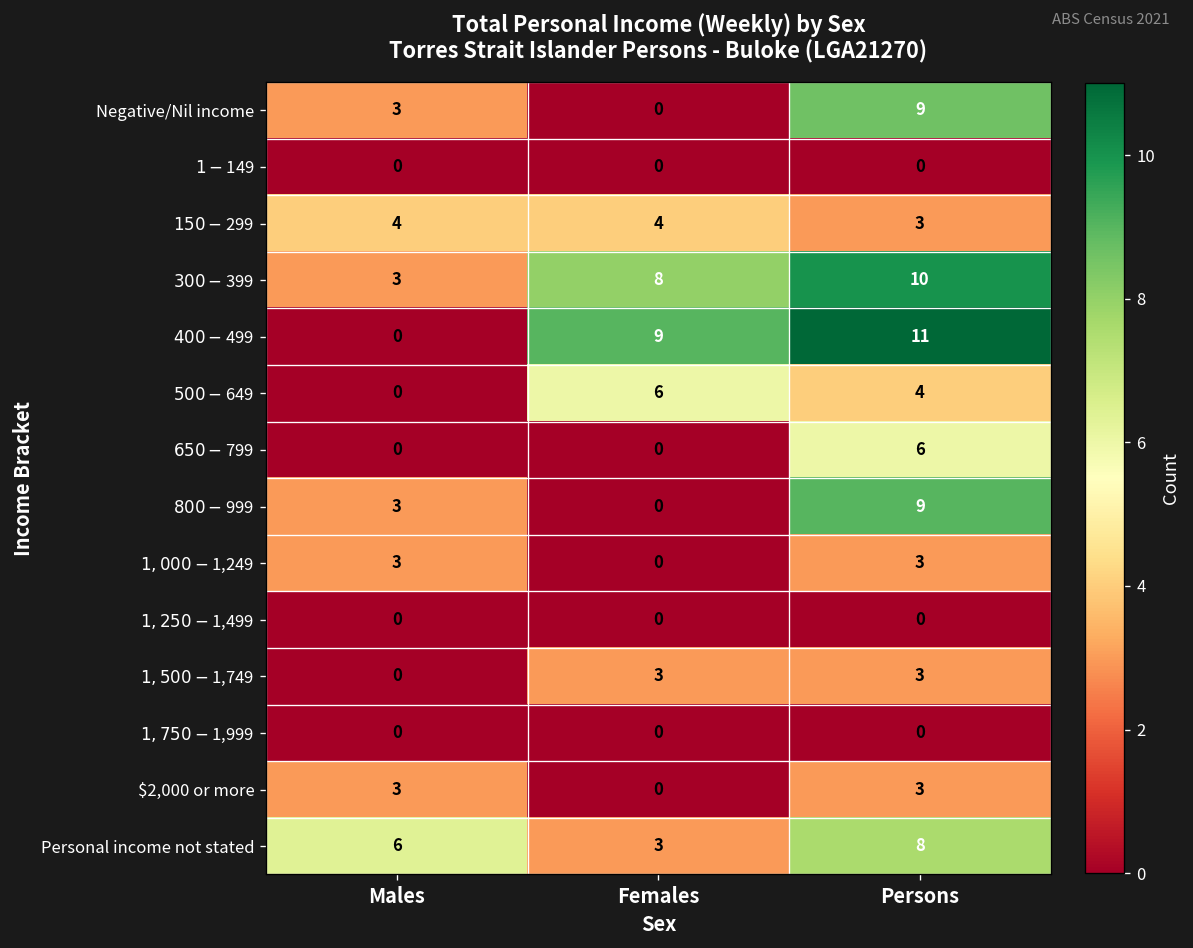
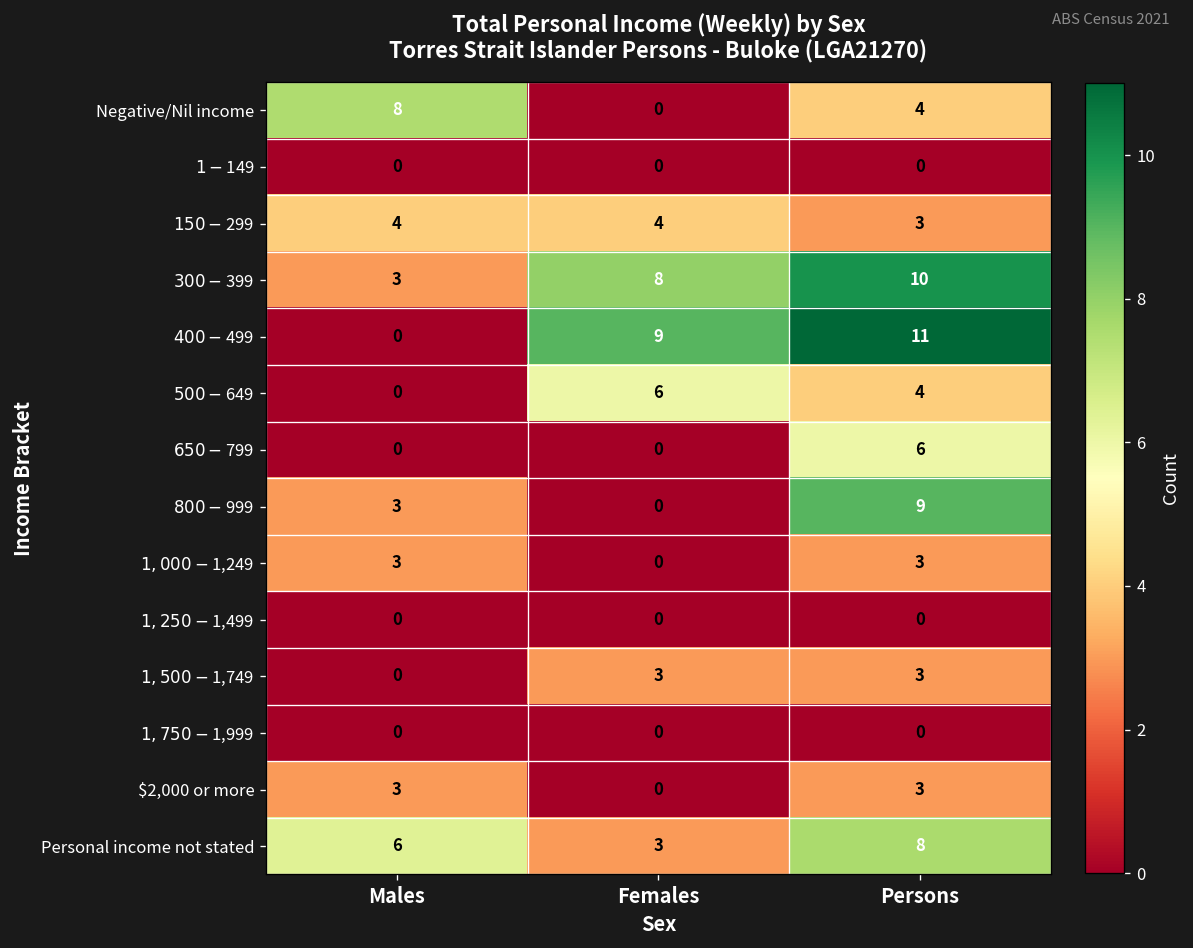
Negative/Nil income, Males: 3 -> 8
Negative/Nil income, Persons: 9 -> 4
